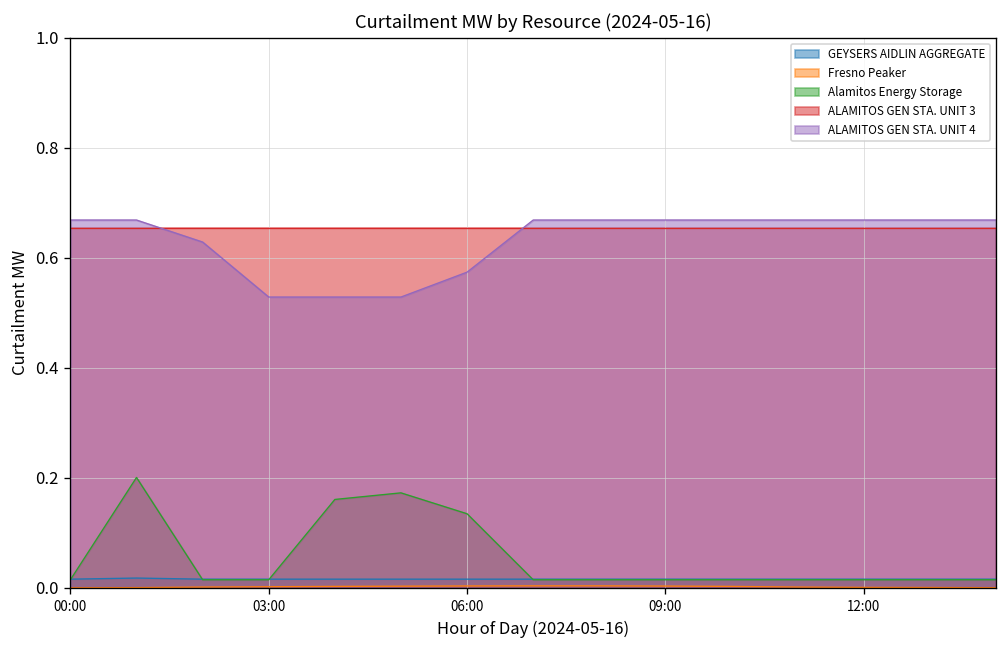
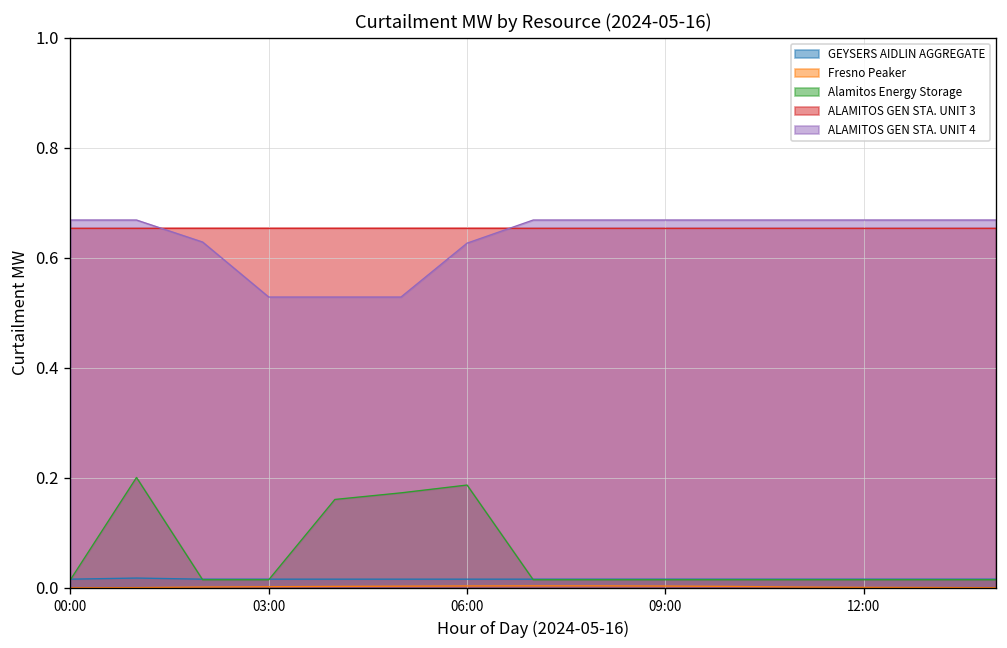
Alamitos Energy Storage, 06:00: 0.13 -> 0.19
ALAMITOS GEN STA. UNIT 4, 06:00: 0.57 -> 0.63
